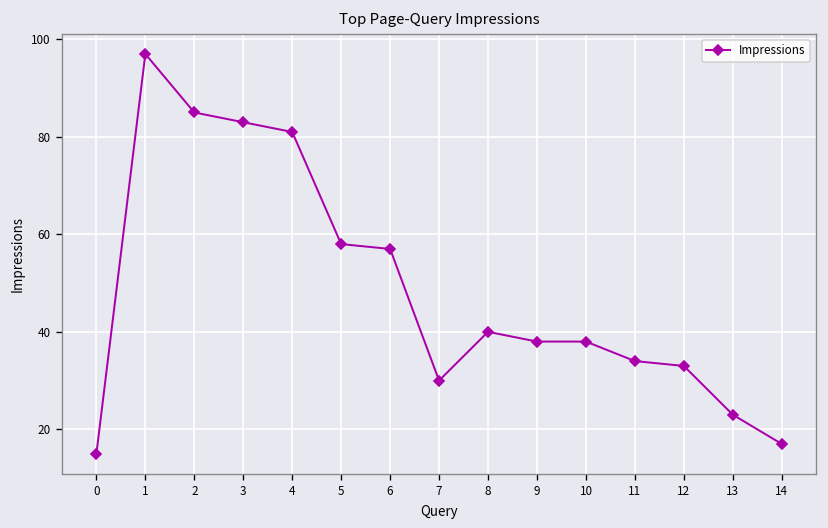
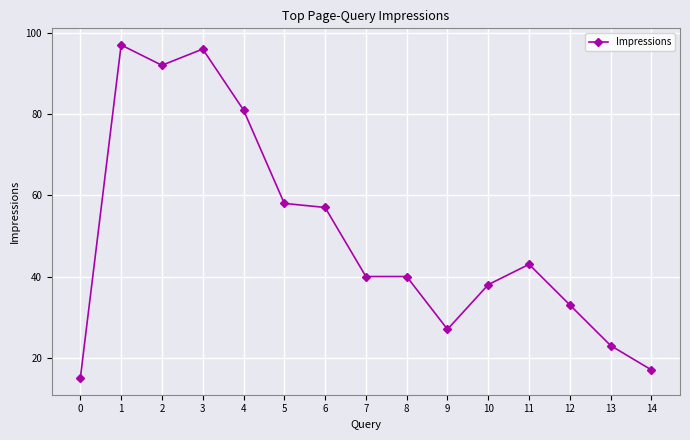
2: 85 -> 92
3: 83 -> 96
7: 30 -> 40
9: 38 -> 27
11: 34 -> 43
